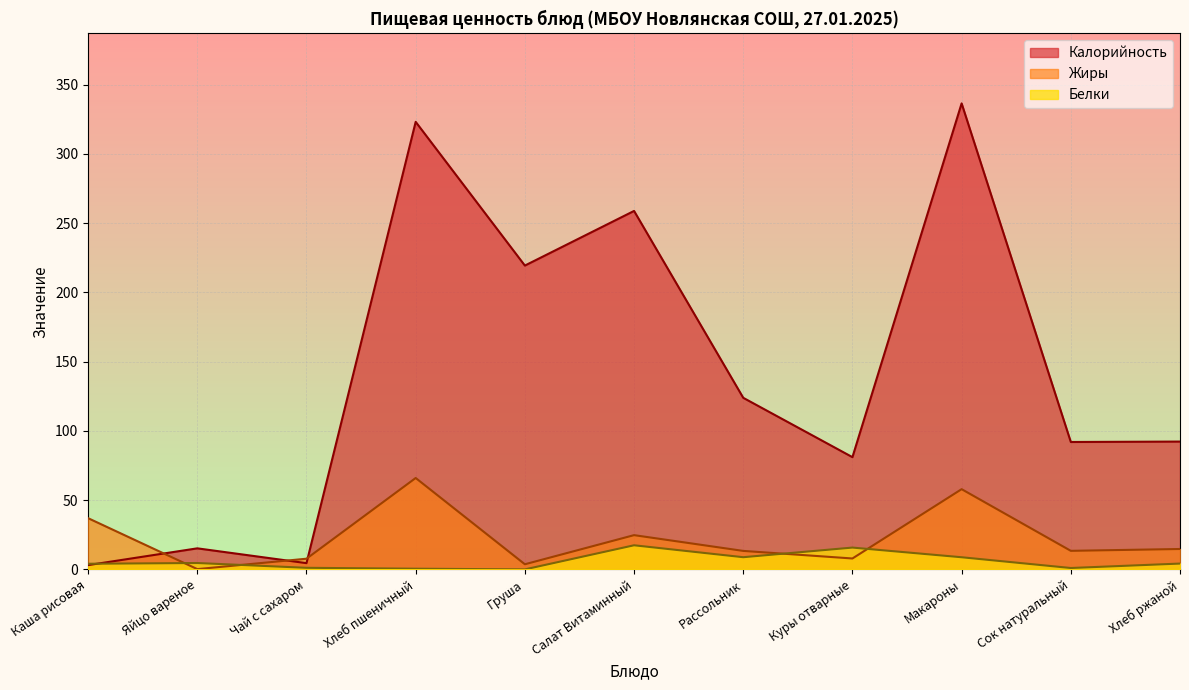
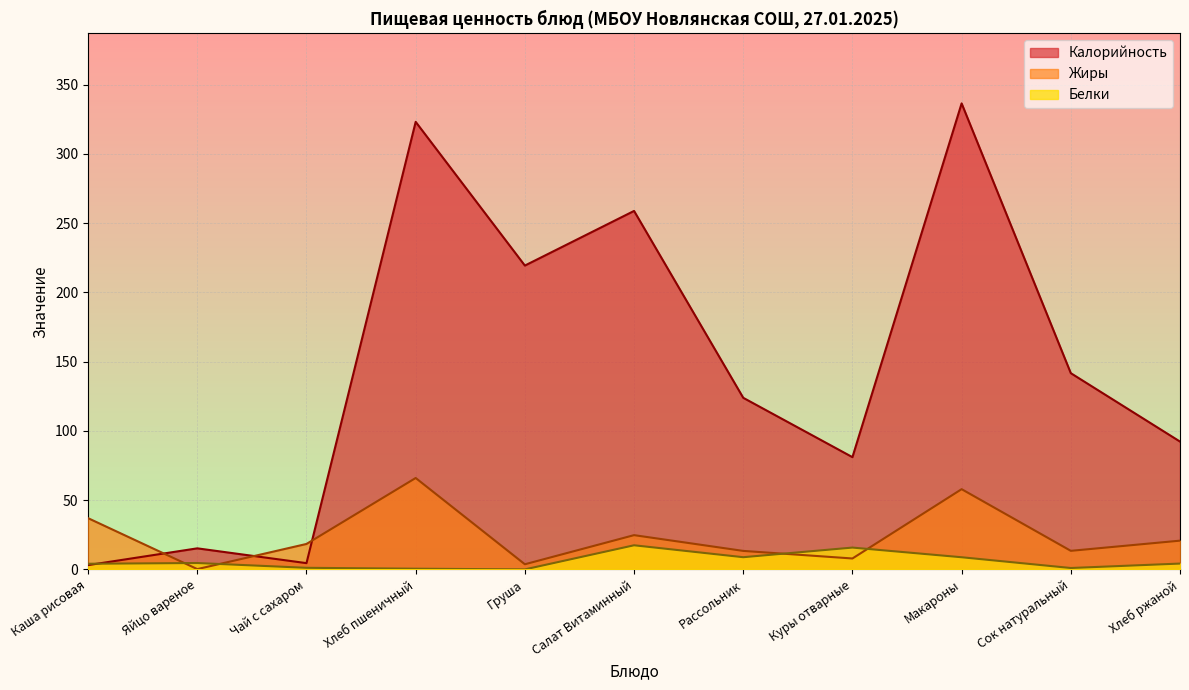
Жиры, Чай с сахаром: 8 -> 18
Калорийность, Сок натуральный: 92 -> 142
Жиры, Хлеб ржаной: 15 -> 21
